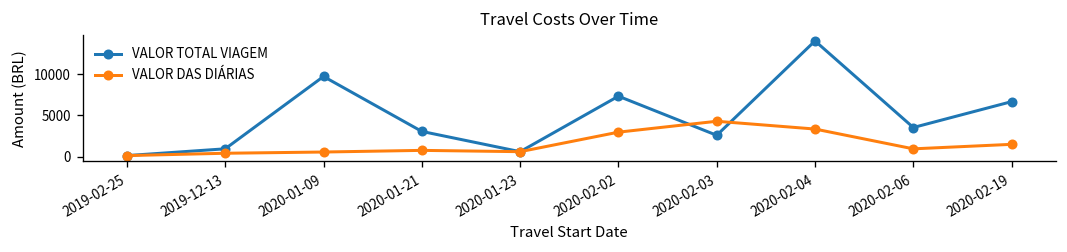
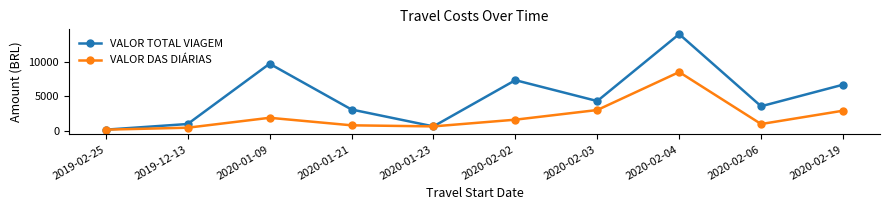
VALOR DAS DIÁRIAS, 2020-01-09: 1000 -> 2000
VALOR DAS DIÁRIAS, 2020-02-02: 3000 -> 2000
VALOR TOTAL VIAGEM, 2020-02-03: 3000 -> 4000
VALOR DAS DIÁRIAS, 2020-02-03: 4000 -> 3000
VALOR DAS DIÁRIAS, 2020-02-04: 3000 -> 9000
VALOR DAS DIÁRIAS, 2020-02-19: 2000 -> 3000
